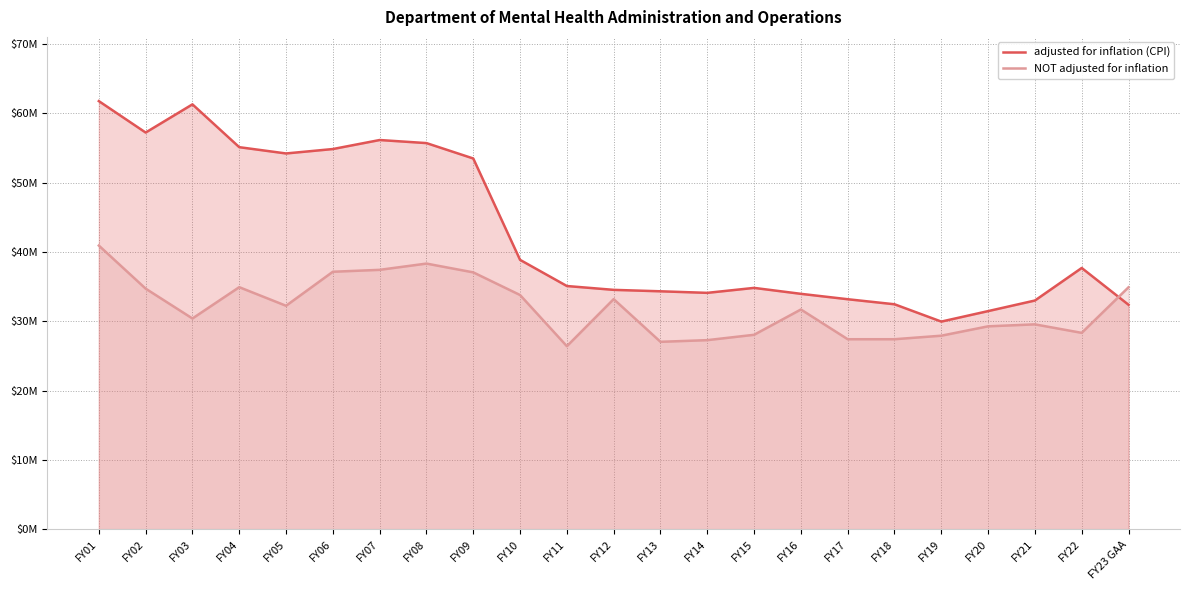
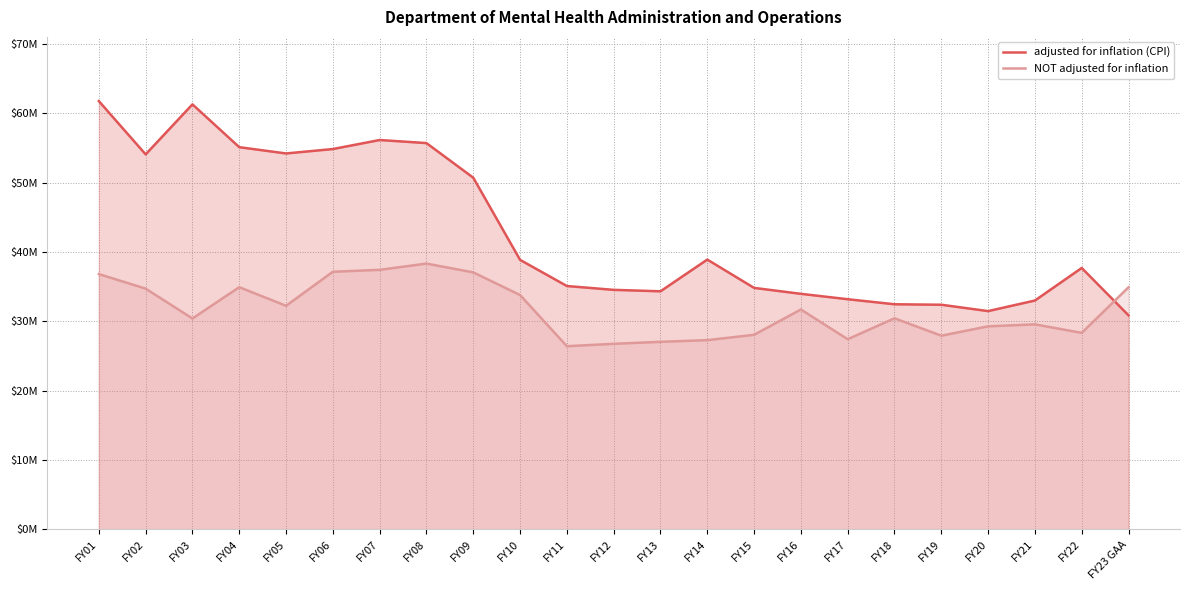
NOT adjusted for inflation, FY01: $41000000 -> $37000000
adjusted for inflation (CPI), FY02: $57000000 -> $54000000
adjusted for inflation (CPI), FY09: $53000000 -> $51000000
NOT adjusted for inflation, FY12: $33000000 -> $27000000
adjusted for inflation (CPI), FY14: $34000000 -> $39000000
NOT adjusted for inflation, FY18: $27000000 -> $30000000
adjusted for inflation (CPI), FY19: $30000000 -> $32000000
adjusted for inflation (CPI), FY23 GAA: $32000000 -> $31000000
